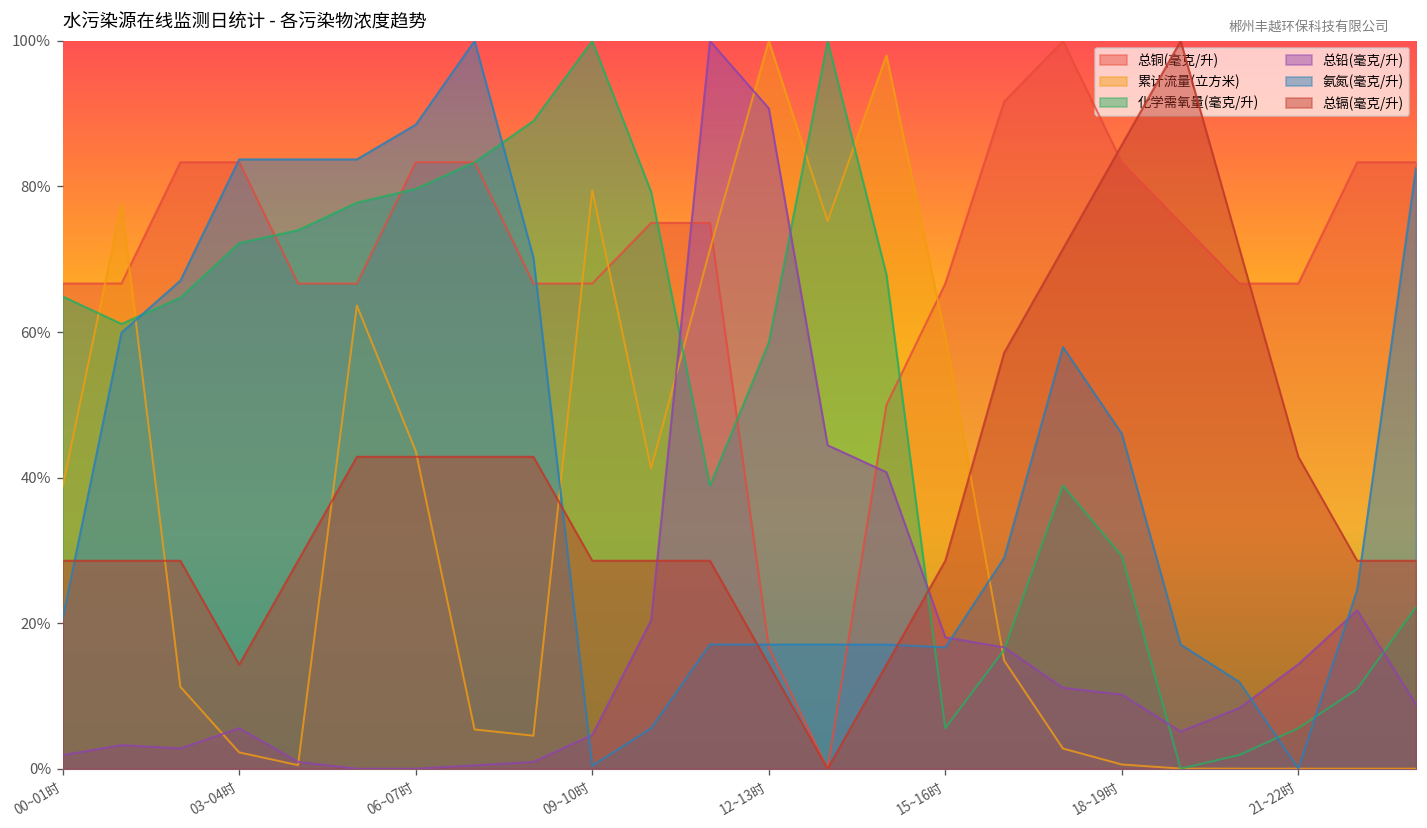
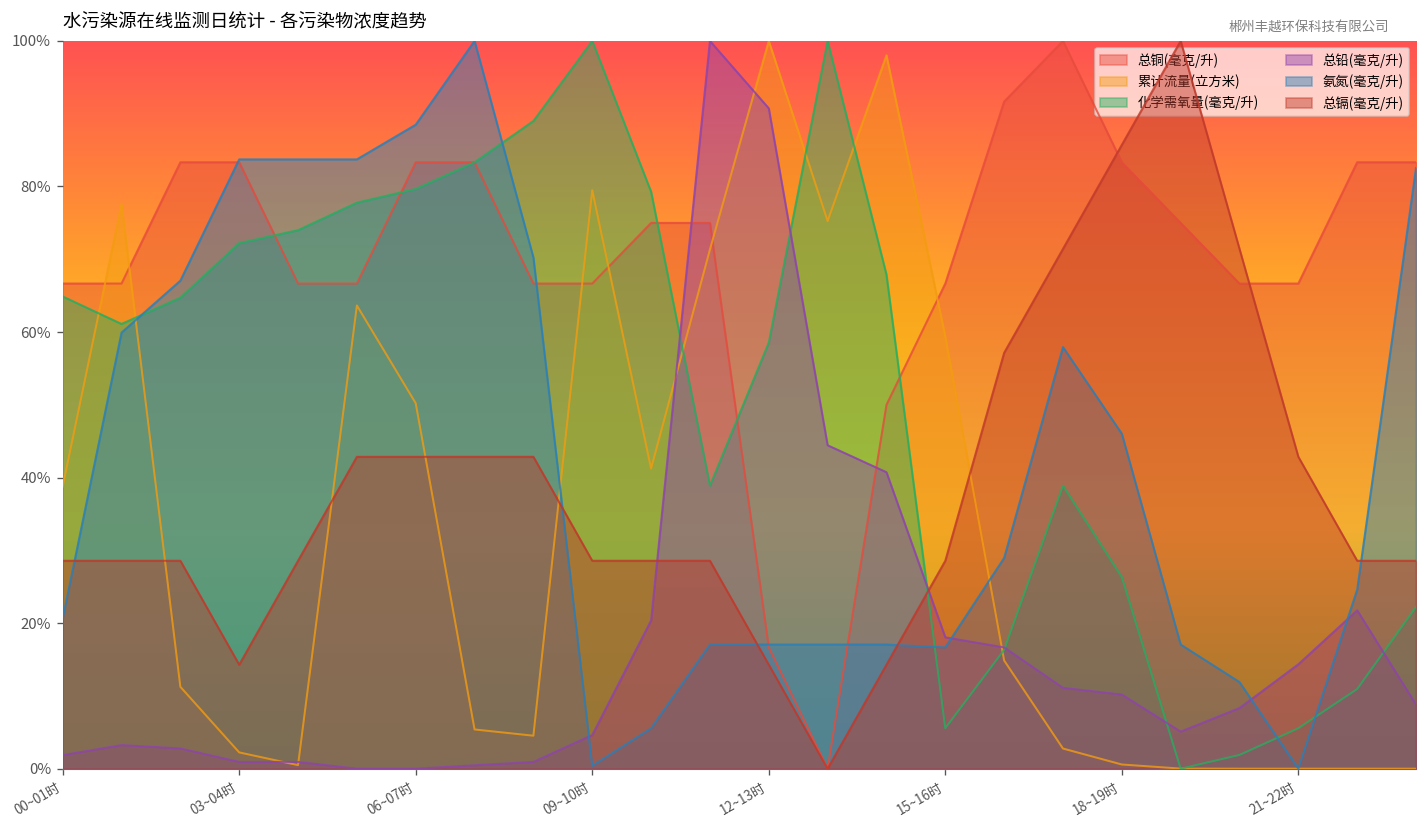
总铅(毫克/升), 03~04时: 6% -> 1%
累计流量(立方米), 06~07时: 44% -> 50%
化学需氧量(毫克/升), 18~19时: 29% -> 26%
